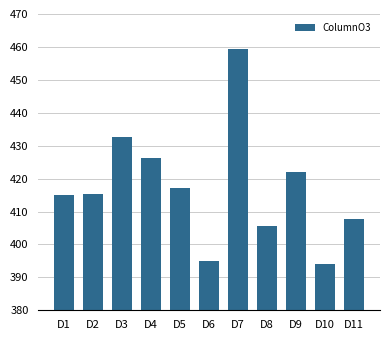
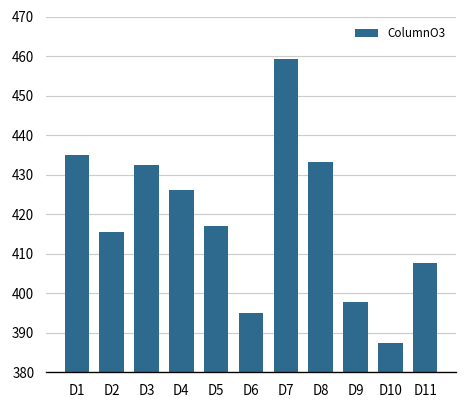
D1: 415 -> 435
D8: 406 -> 433
D9: 422 -> 398
D10: 394 -> 387
